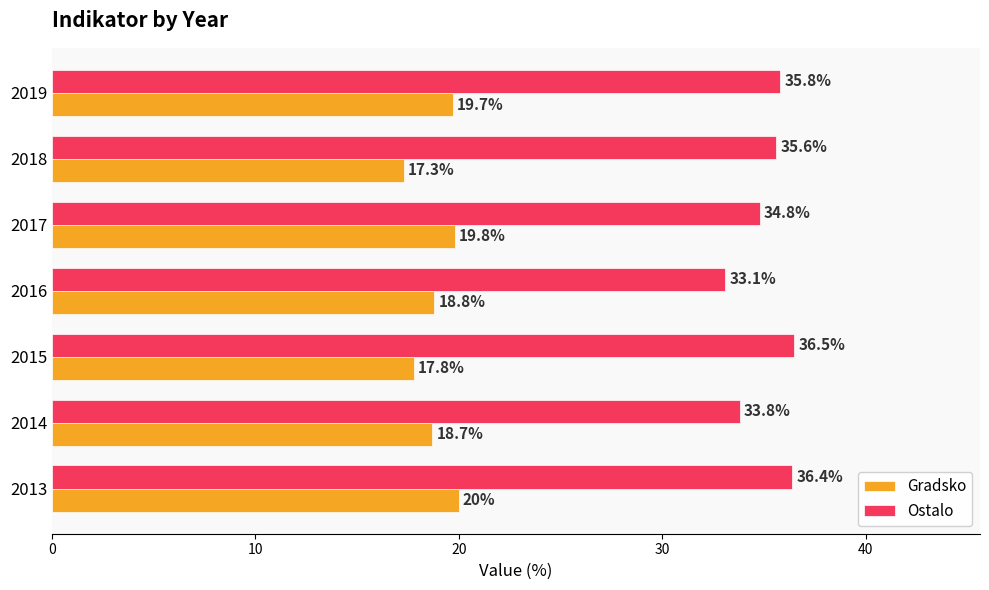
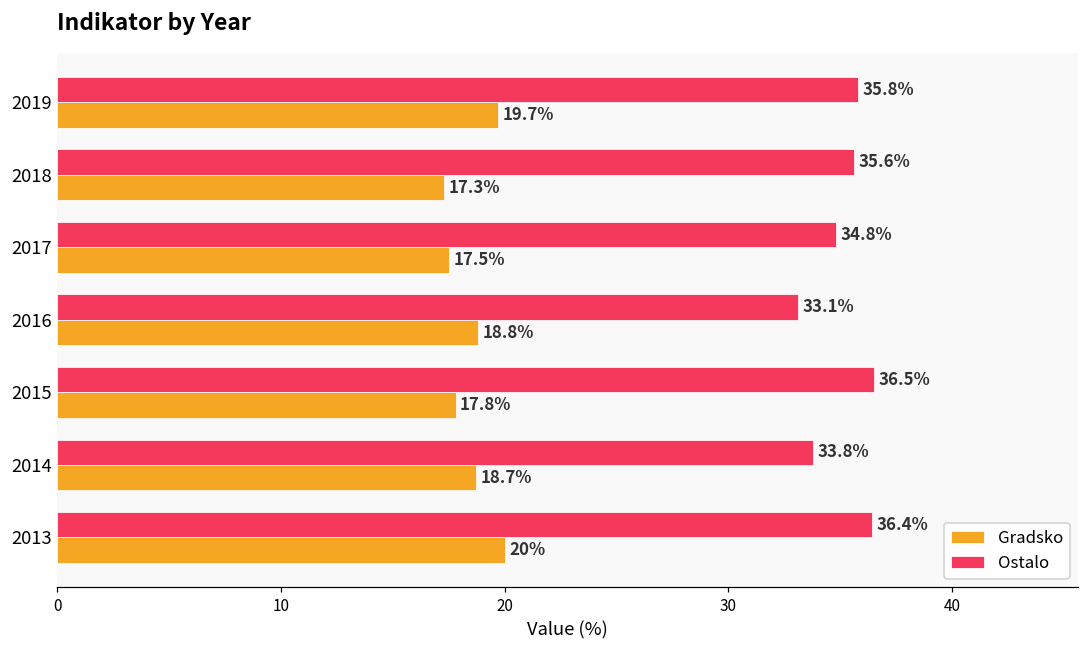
Gradsko, 2017: 19.8% -> 17.5%
